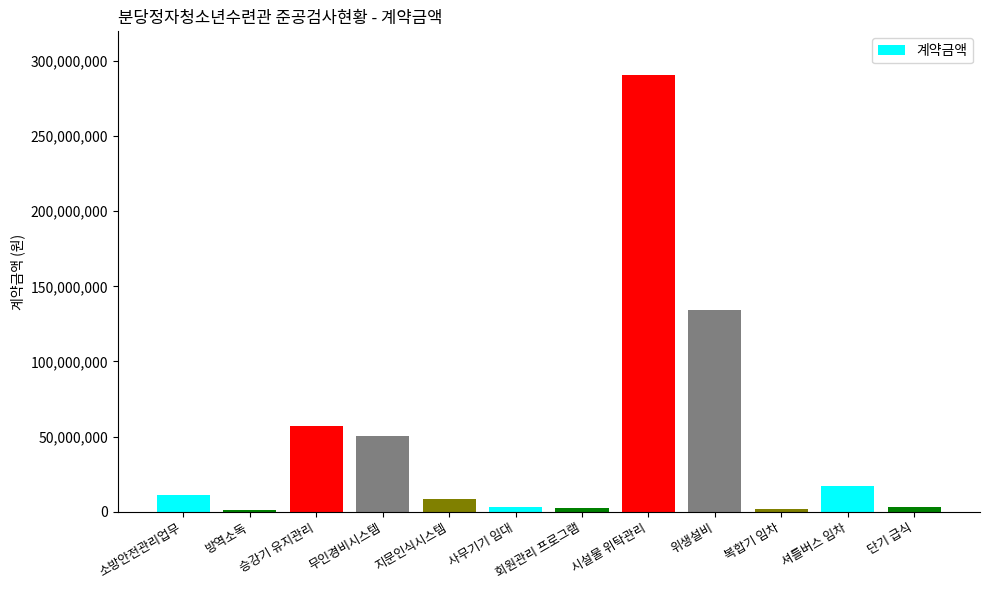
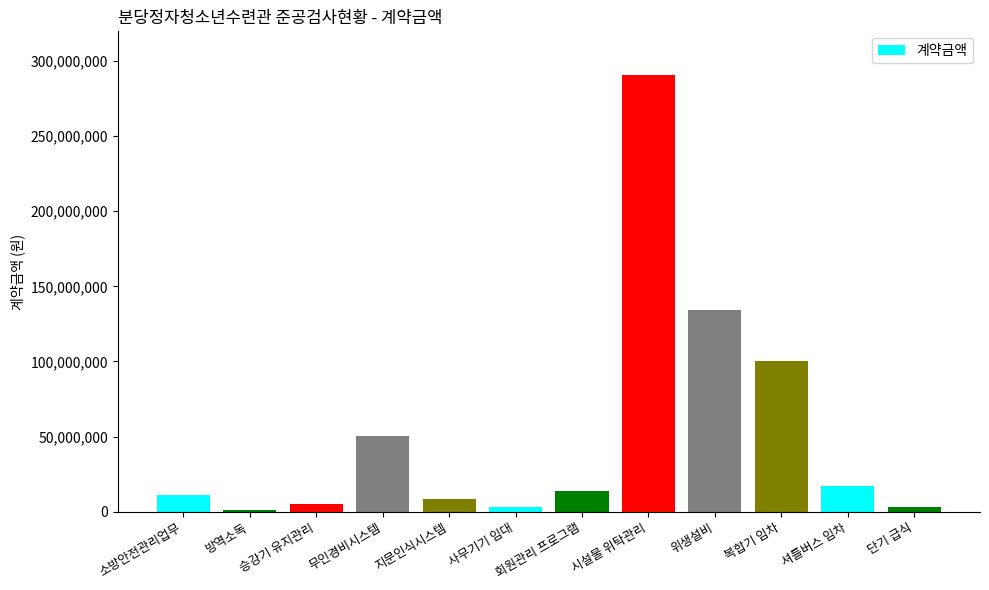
승강기 유지관리: 57,000,000 -> 5,000,000
회원관리 프로그램: 3,000,000 -> 14,000,000
복합기 임차: 1,000,000 -> 100,000,000
